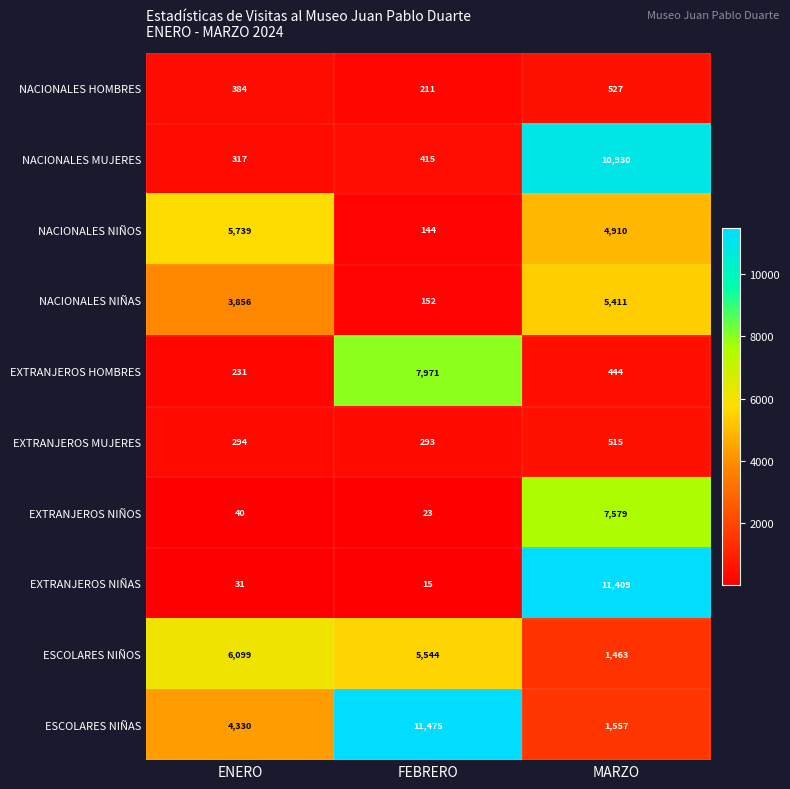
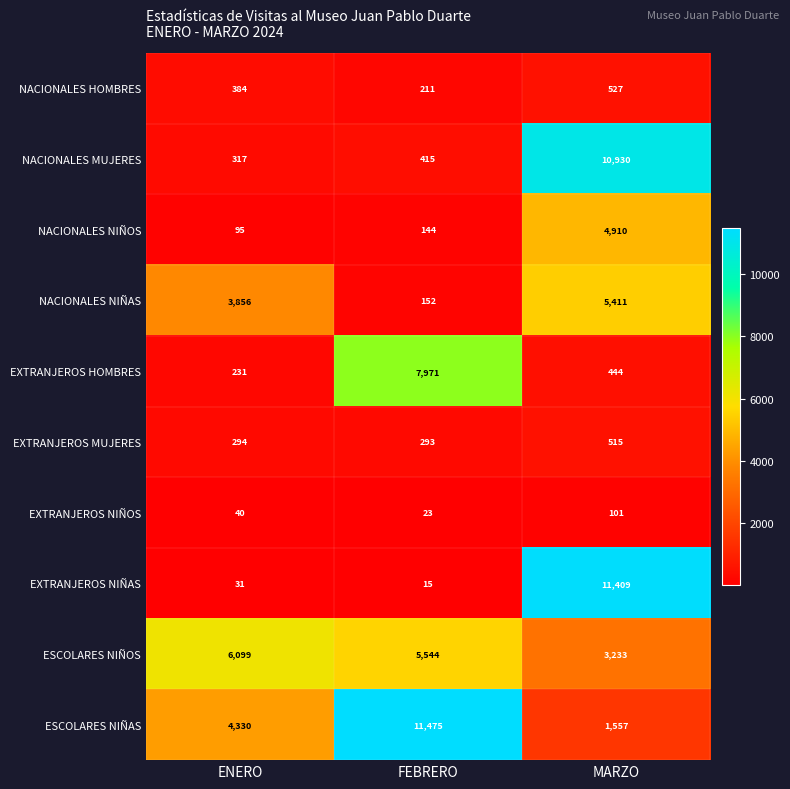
NACIONALES NIÑOS, ENERO: 5,739 -> 95
EXTRANJEROS NIÑOS, MARZO: 7,579 -> 101
ESCOLARES NIÑOS, MARZO: 1,463 -> 3,233
